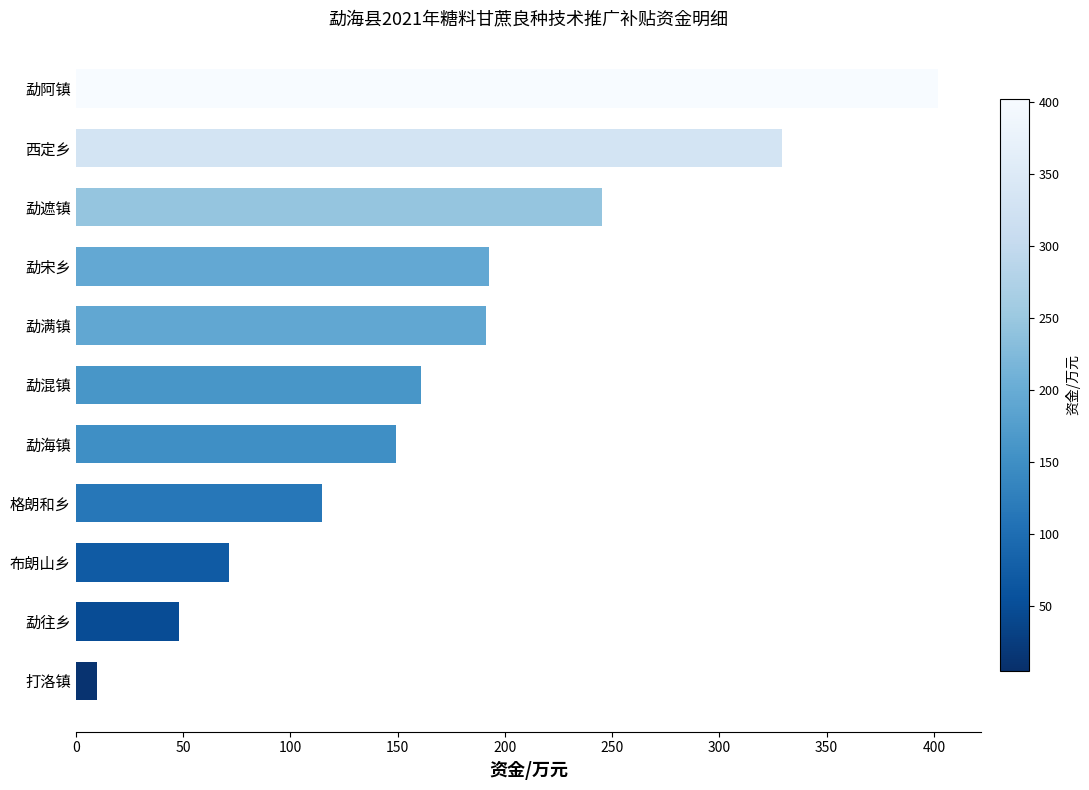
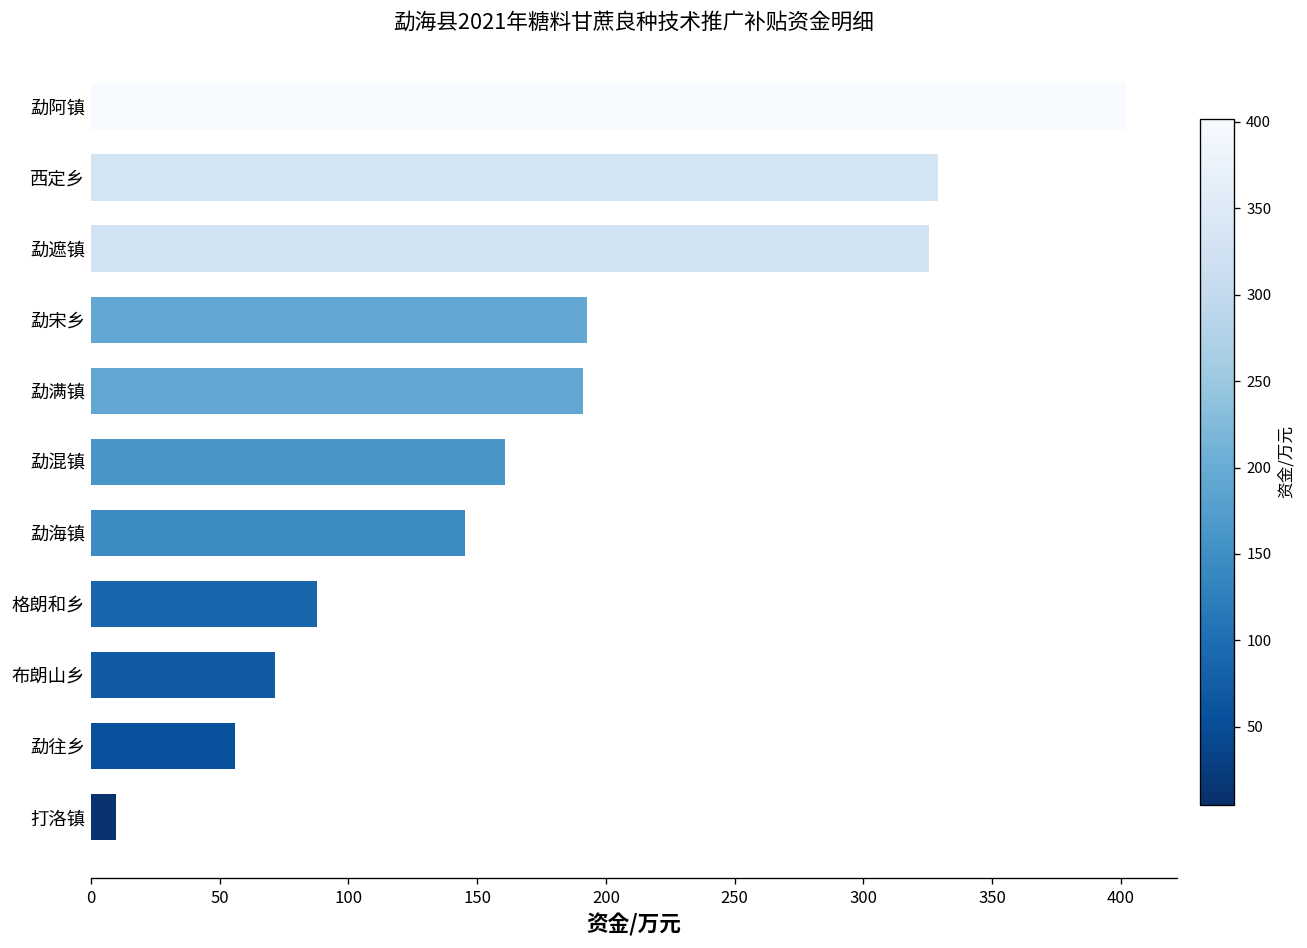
勐遮镇: 245 -> 326
勐海镇: 149 -> 145
格朗和乡: 115 -> 88
勐往乡: 48 -> 56
